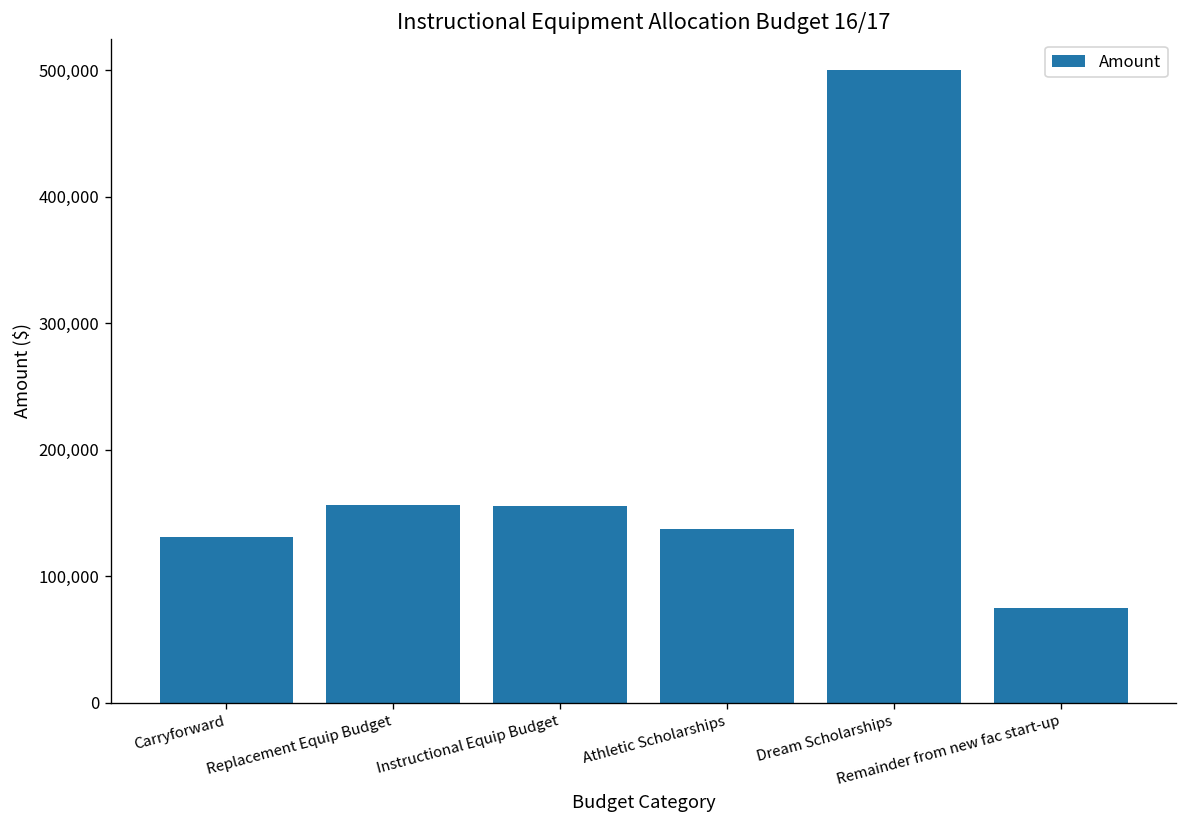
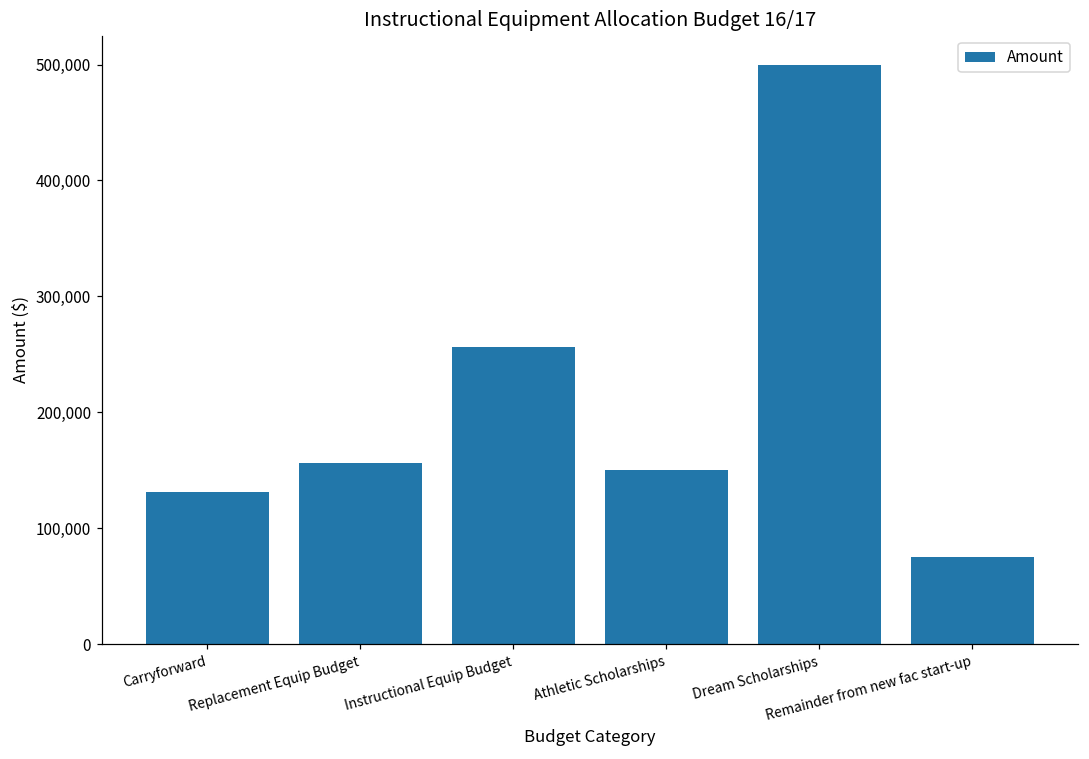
Instructional Equip Budget: 156,000 -> 256,000
Athletic Scholarships: 137,000 -> 150,000
